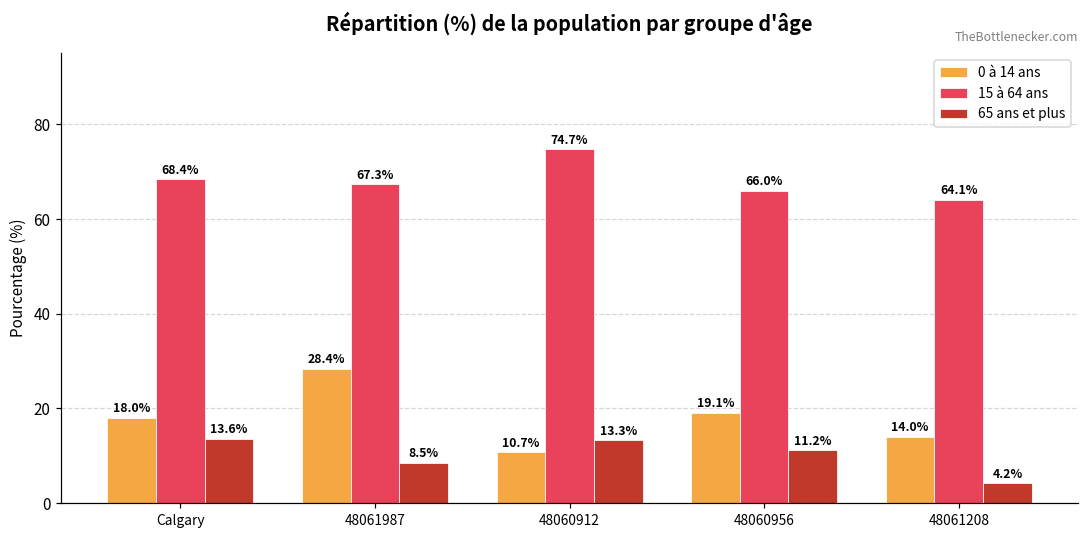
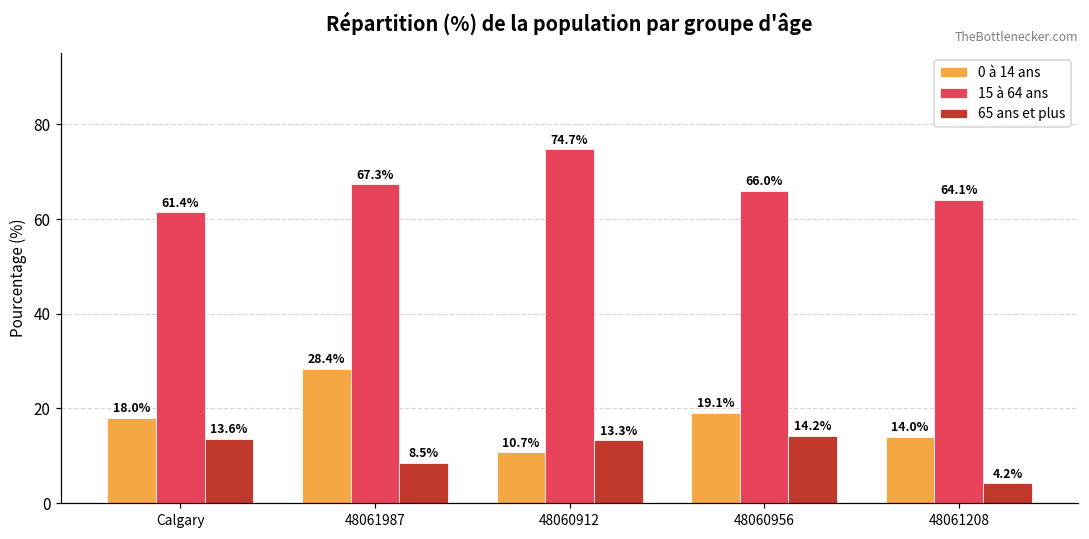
15 à 64 ans, Calgary: 68.4% -> 61.4%
65 ans et plus, 48060956: 11.2% -> 14.2%
